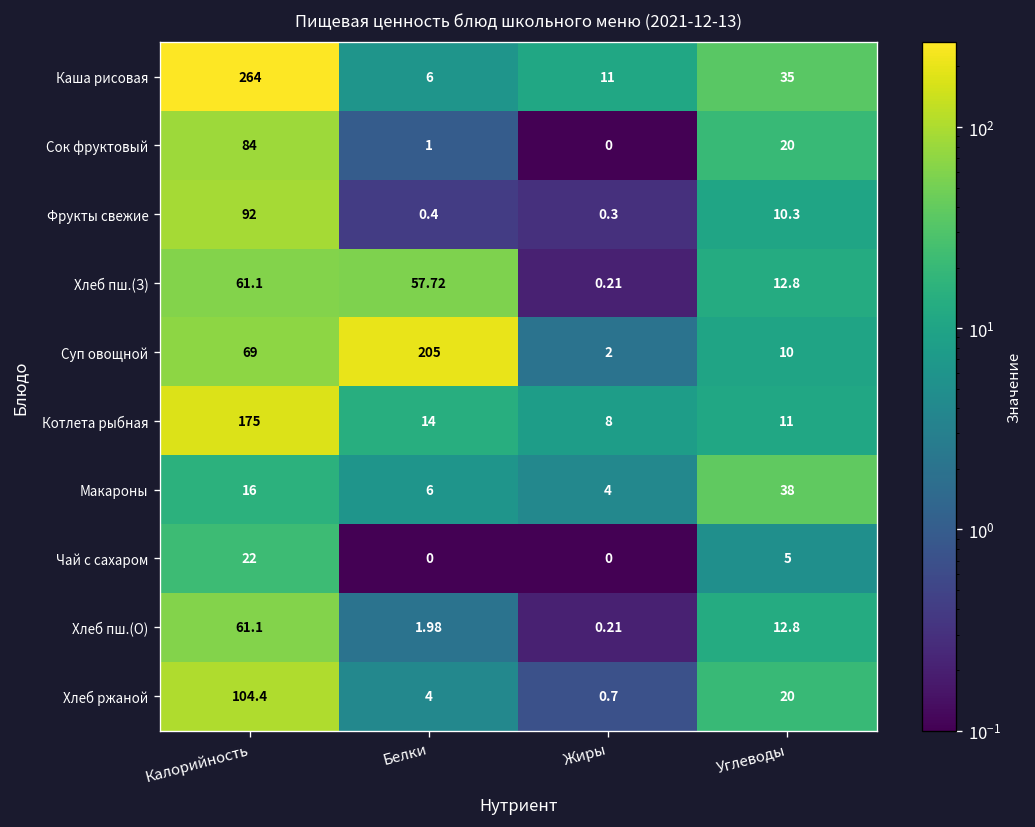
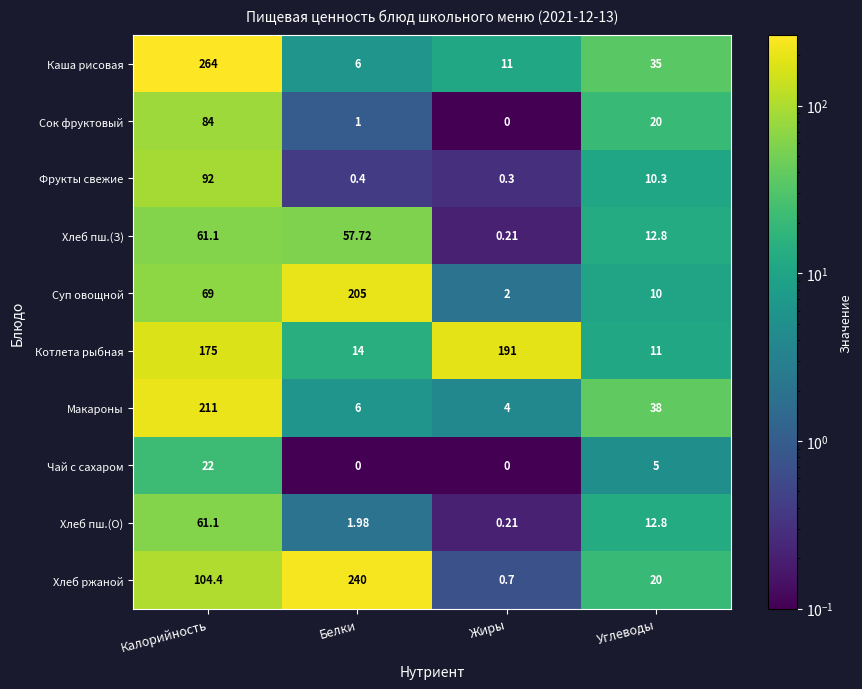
Котлета рыбная, Жиры: 8 -> 191
Макароны, Калорийность: 16 -> 211
Хлеб ржаной, Белки: 4 -> 240
